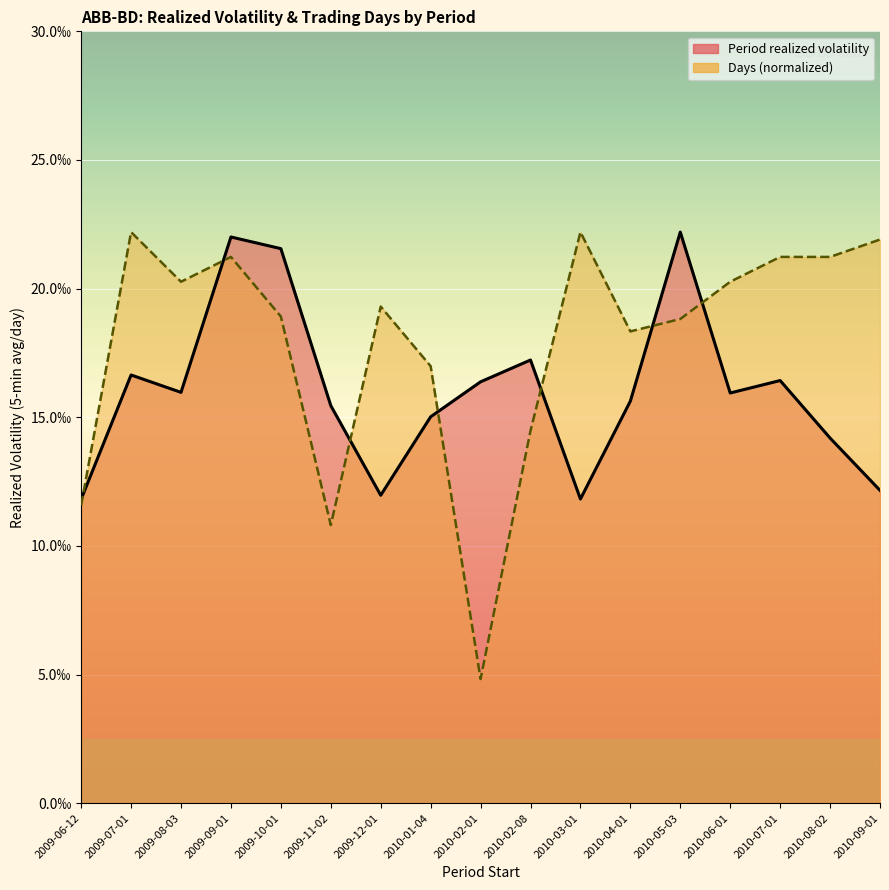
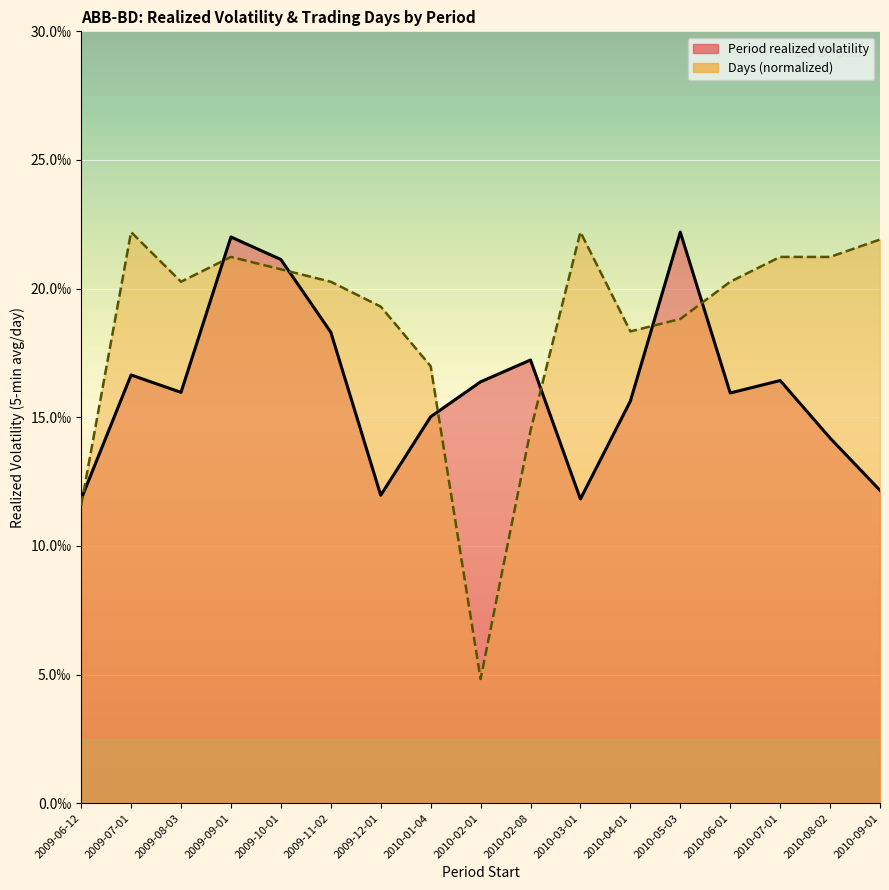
Period realized volatility, 2009-10-01: 21.6‰ -> 21.1‰
Days (normalized), 2009-10-01: 18.9‰ -> 20.7‰
Period realized volatility, 2009-11-02: 15.5‰ -> 18.3‰
Days (normalized), 2009-11-02: 10.8‰ -> 20.3‰
